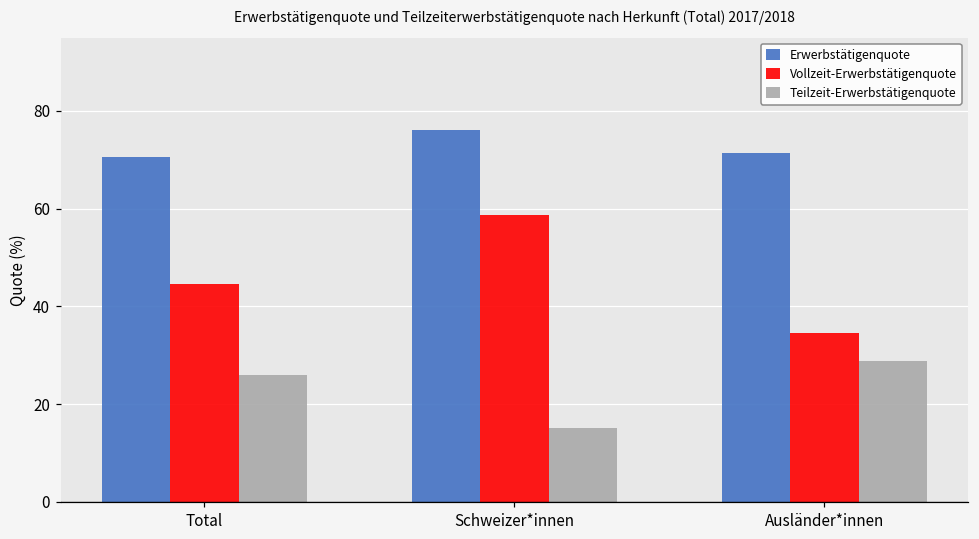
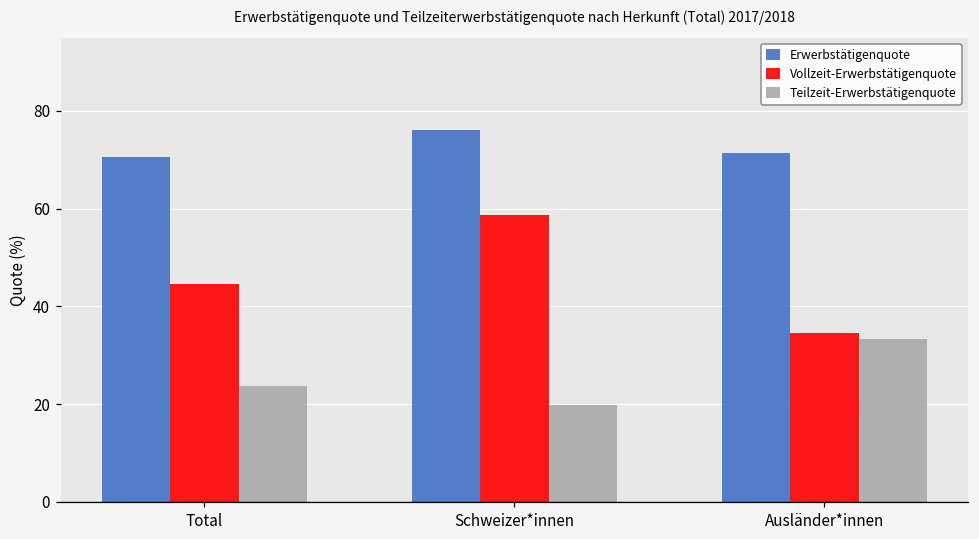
Teilzeit-Erwerbstätigenquote, Total: 26 -> 24
Teilzeit-Erwerbstätigenquote, Schweizer*innen: 15 -> 20
Teilzeit-Erwerbstätigenquote, Ausländer*innen: 29 -> 33
